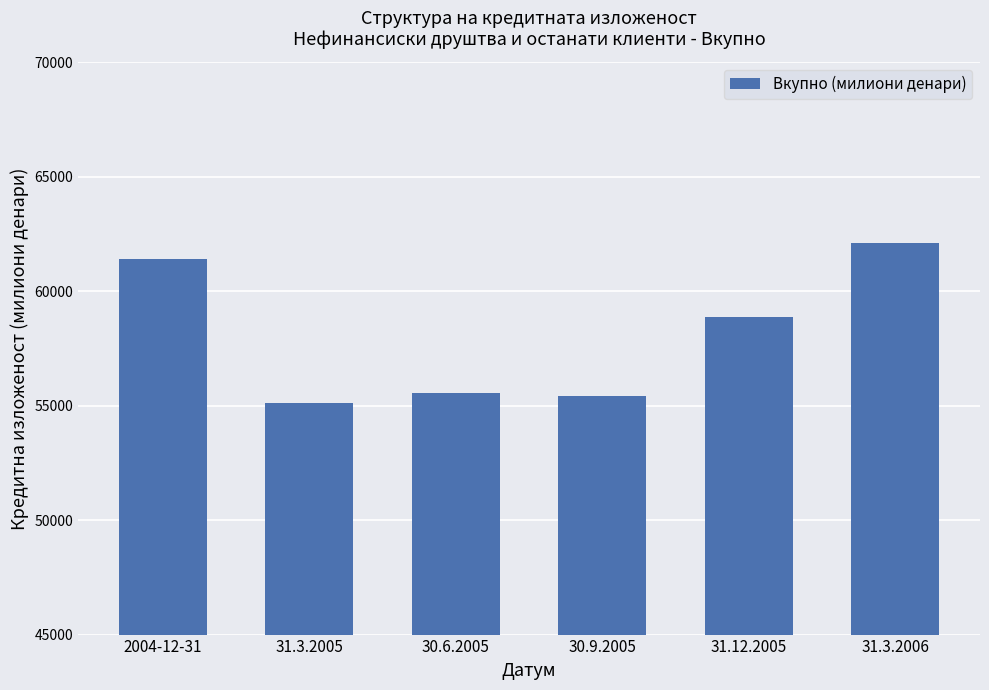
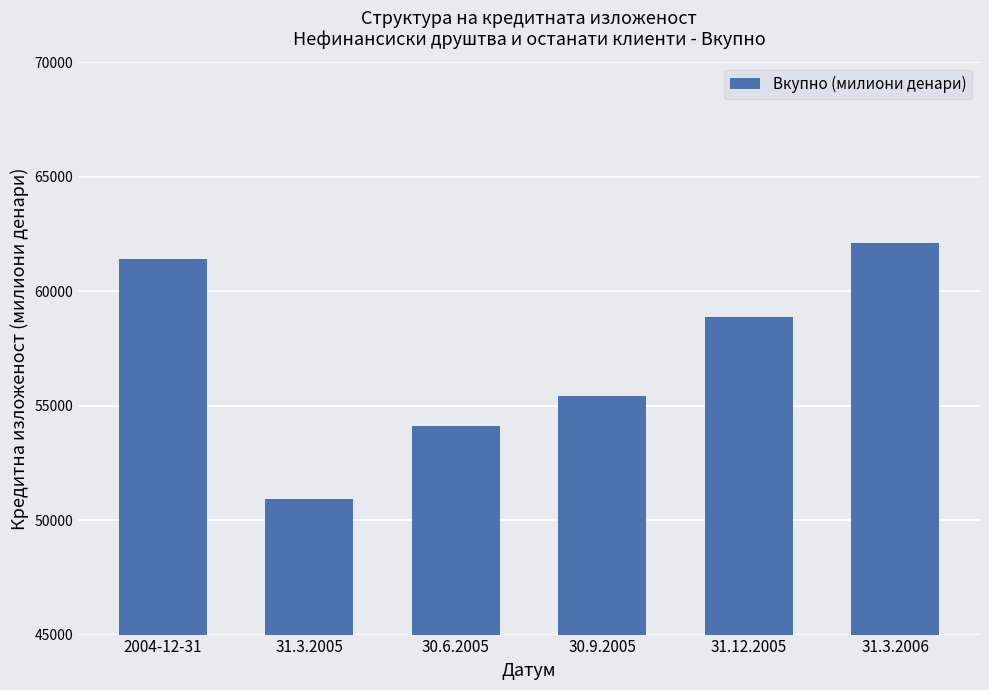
31.3.2005: 55100 -> 50900
30.6.2005: 55500 -> 54100
